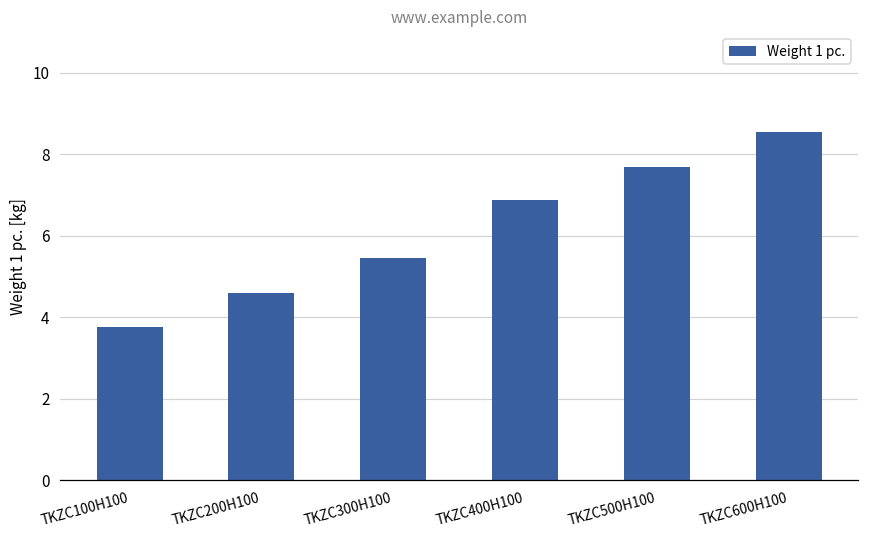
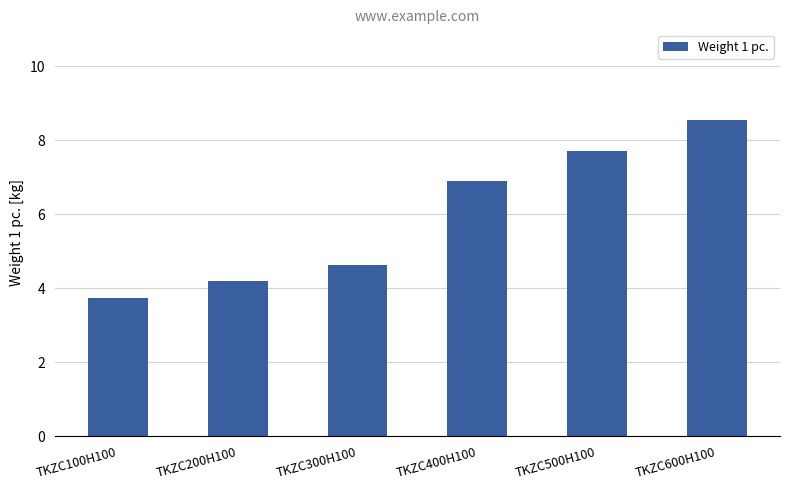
TKZC200H100: 4.6 -> 4.2
TKZC300H100: 5.5 -> 4.6
